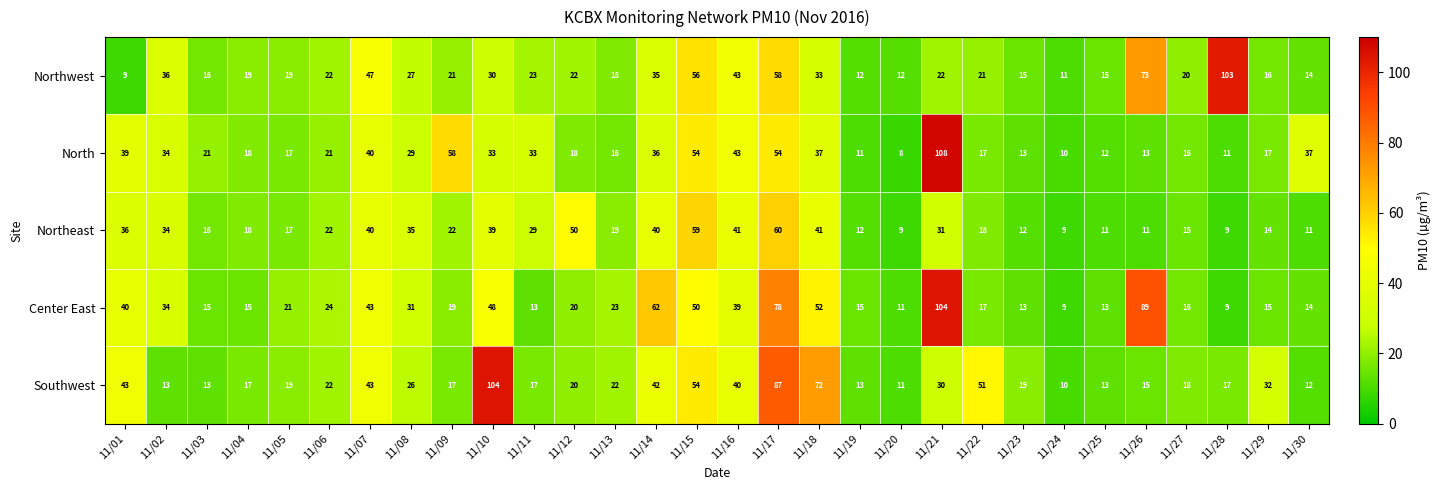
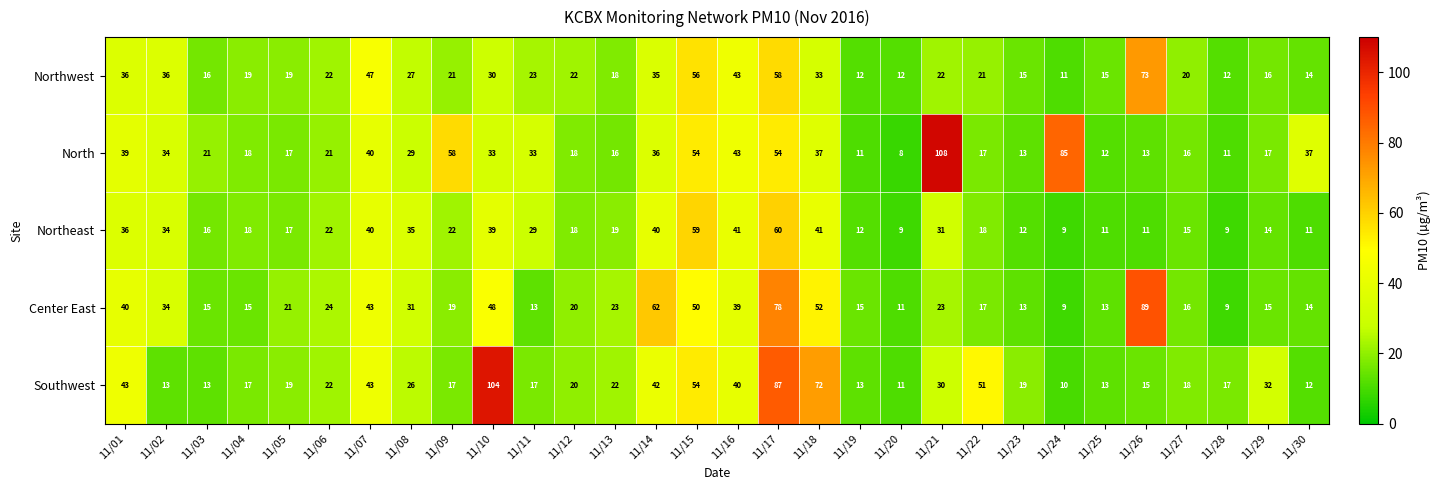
Northwest, 11/01: 9 -> 36
Northwest, 11/28: 103 -> 12
North, 11/24: 10 -> 85
Northeast, 11/12: 50 -> 18
Center East, 11/21: 104 -> 23
